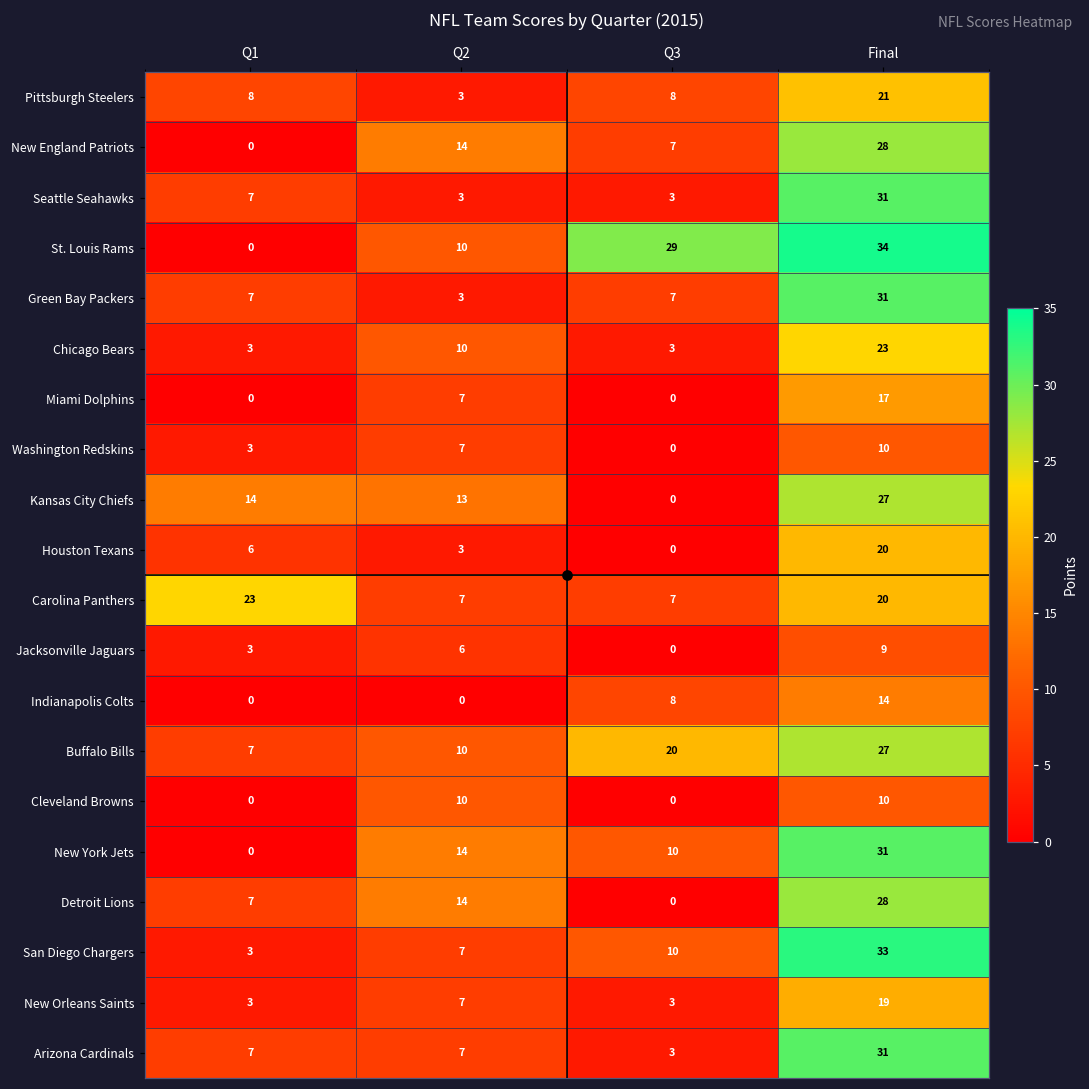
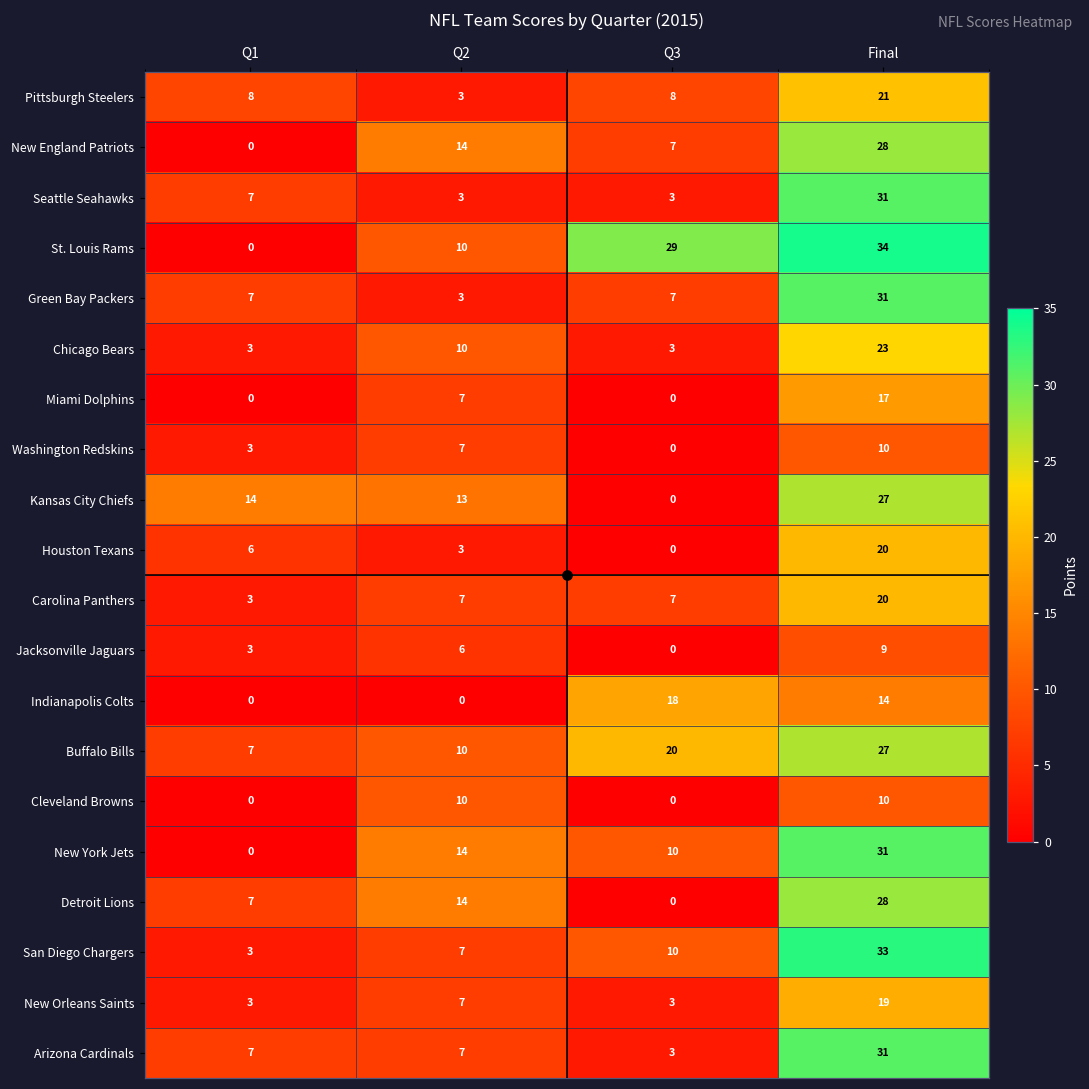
Carolina Panthers, Q1: 23 -> 3
Indianapolis Colts, Q3: 8 -> 18
